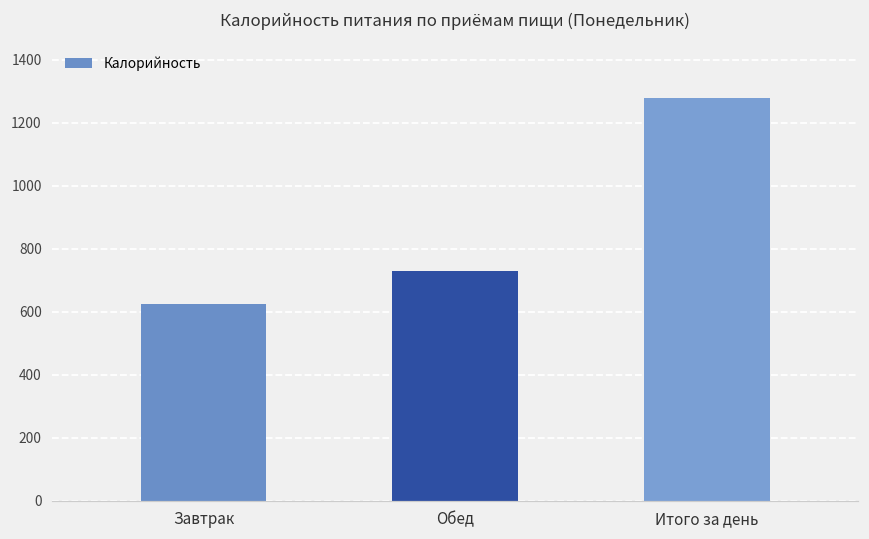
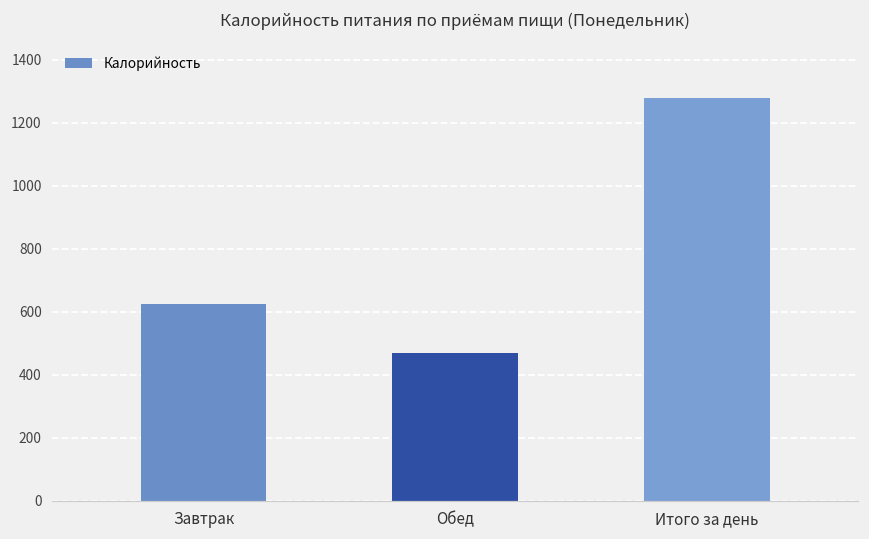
Обед: 730 -> 470
